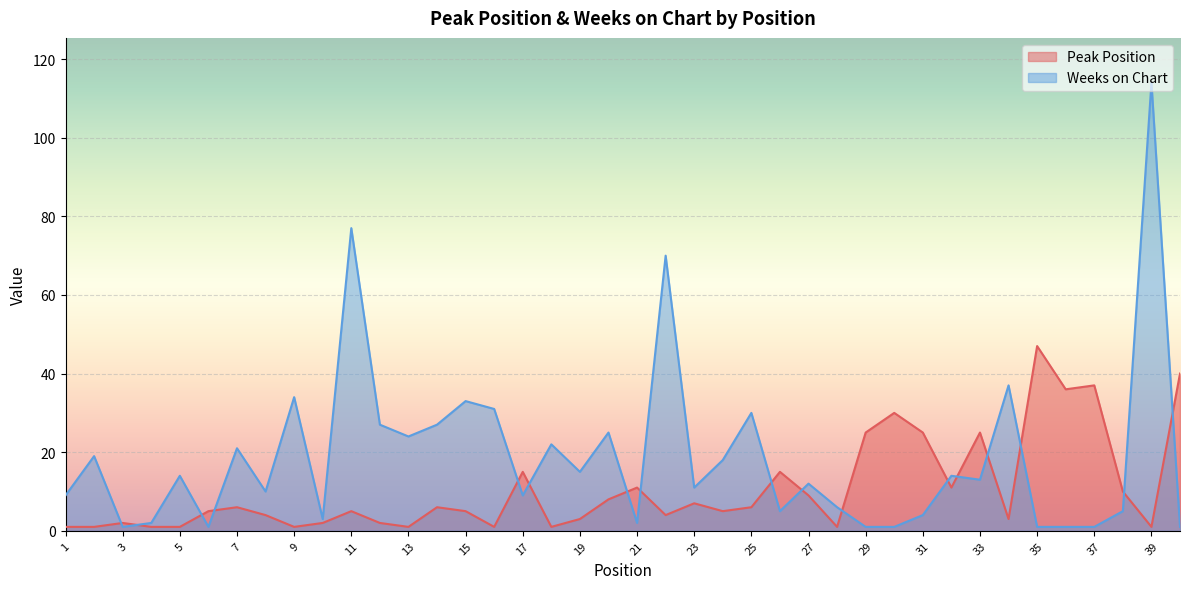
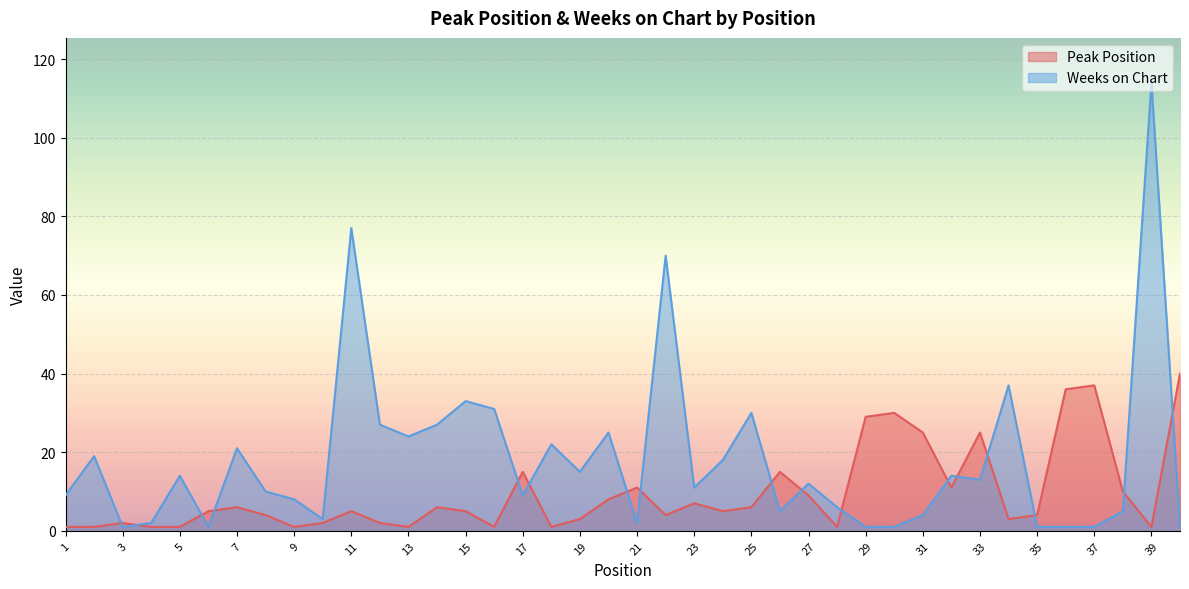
Weeks on Chart, 9: 34 -> 8
Peak Position, 29: 25 -> 29
Peak Position, 35: 47 -> 4
